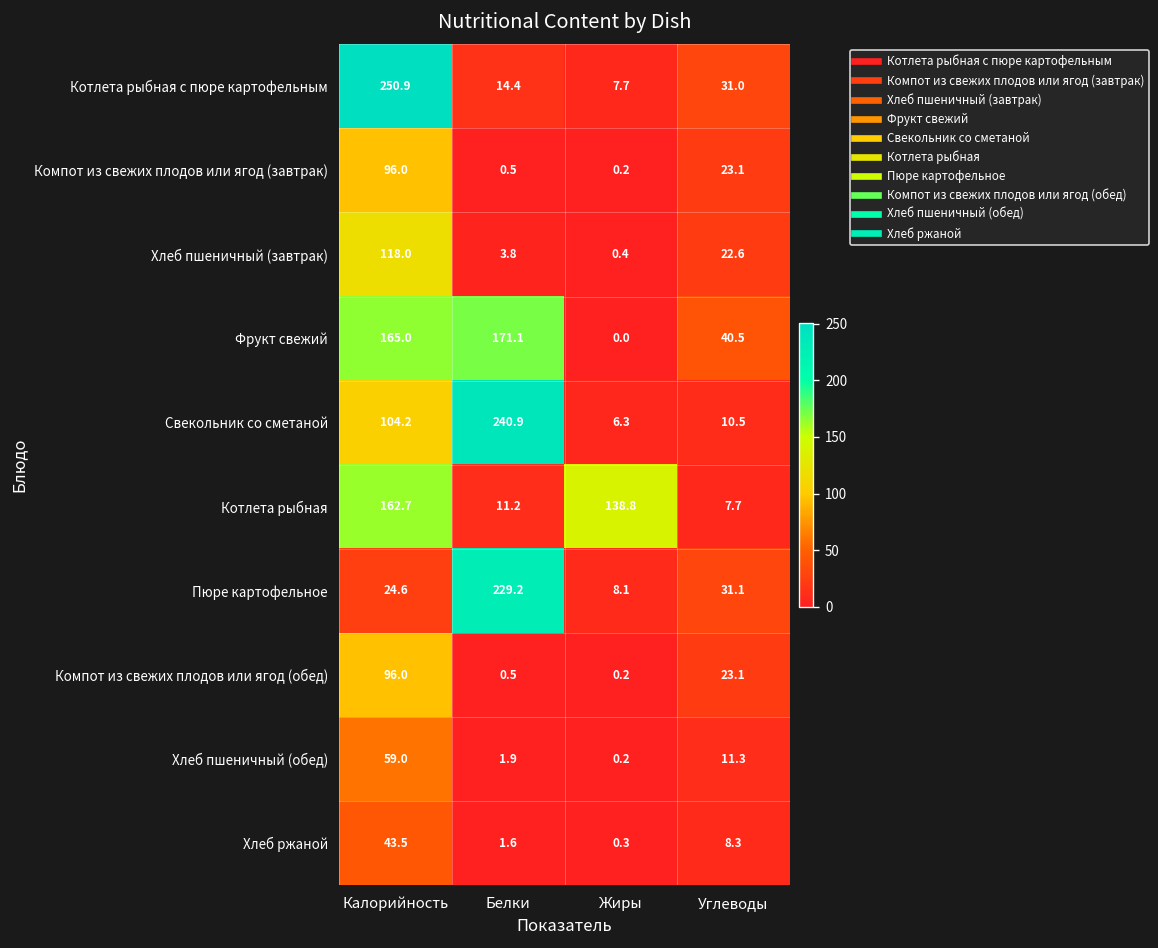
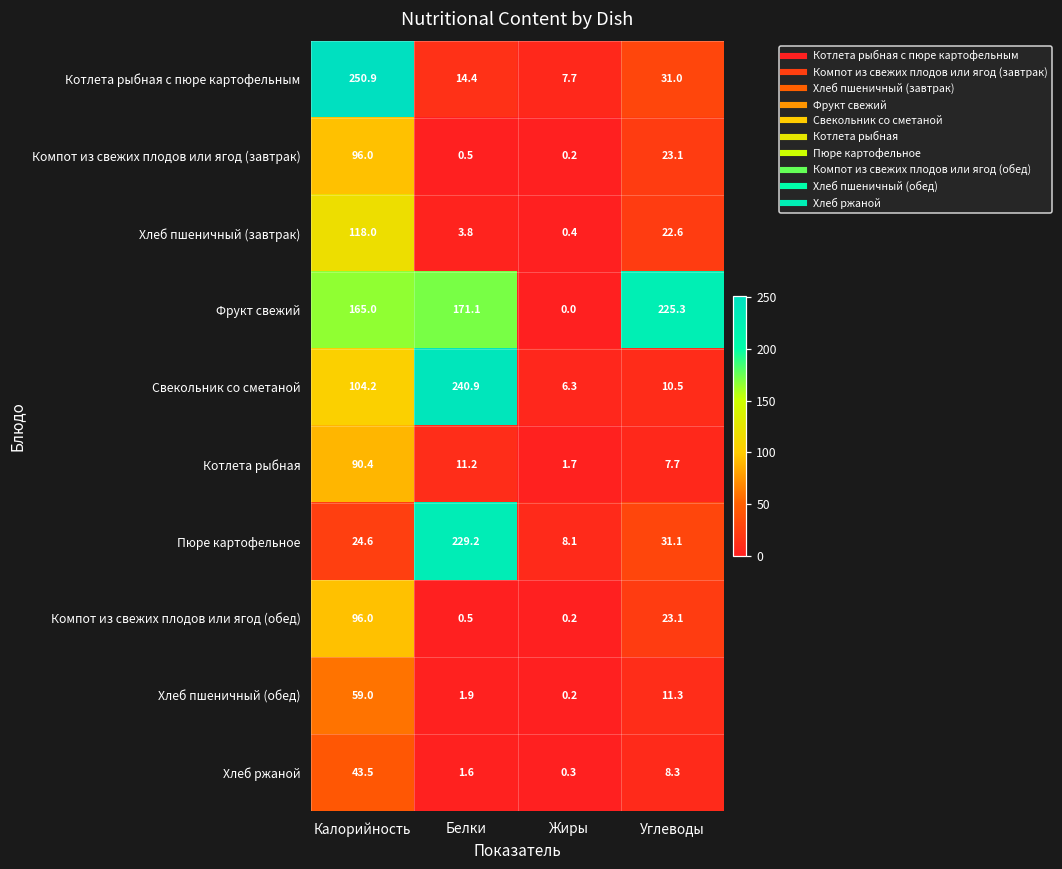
Фрукт свежий, Углеводы: 40.5 -> 225.3
Котлета рыбная, Калорийность: 162.7 -> 90.4
Котлета рыбная, Жиры: 138.8 -> 1.7
